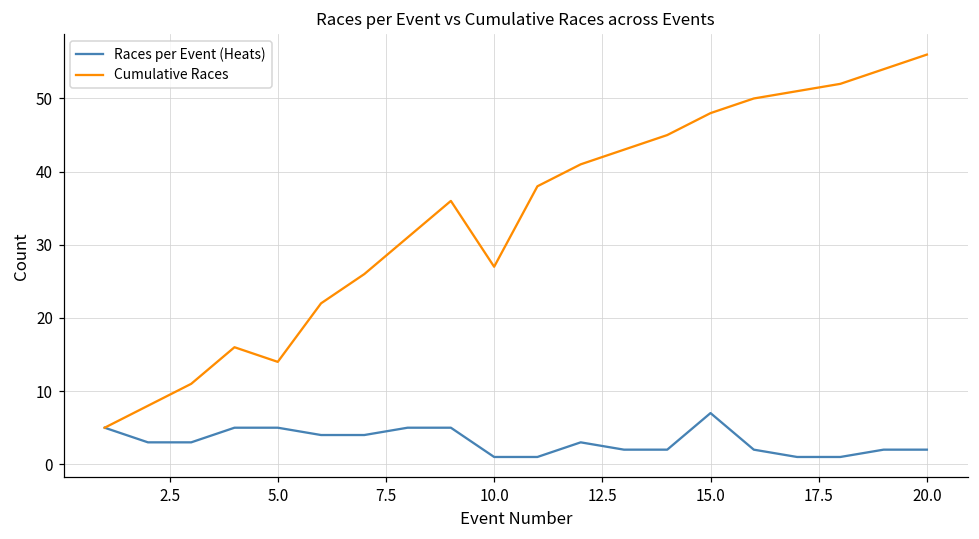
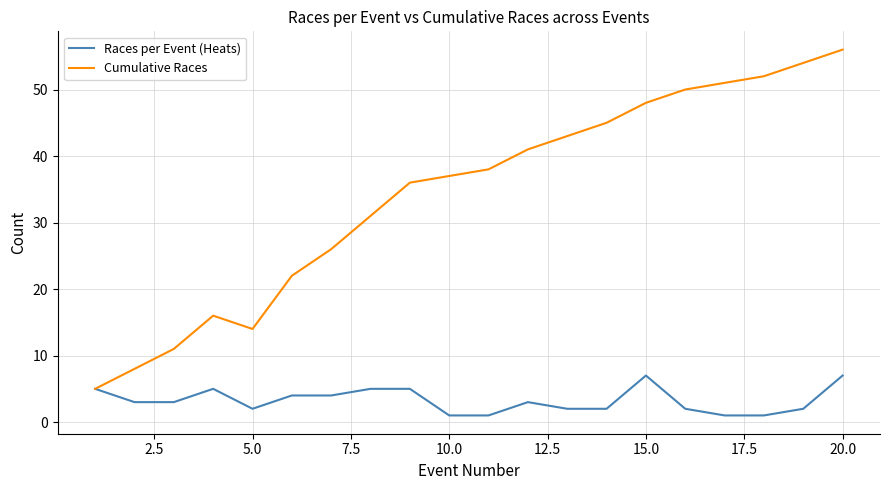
Races per Event (Heats), 5.0: 5 -> 2
Cumulative Races, 10.0: 27 -> 37
Races per Event (Heats), 20.0: 2 -> 7
